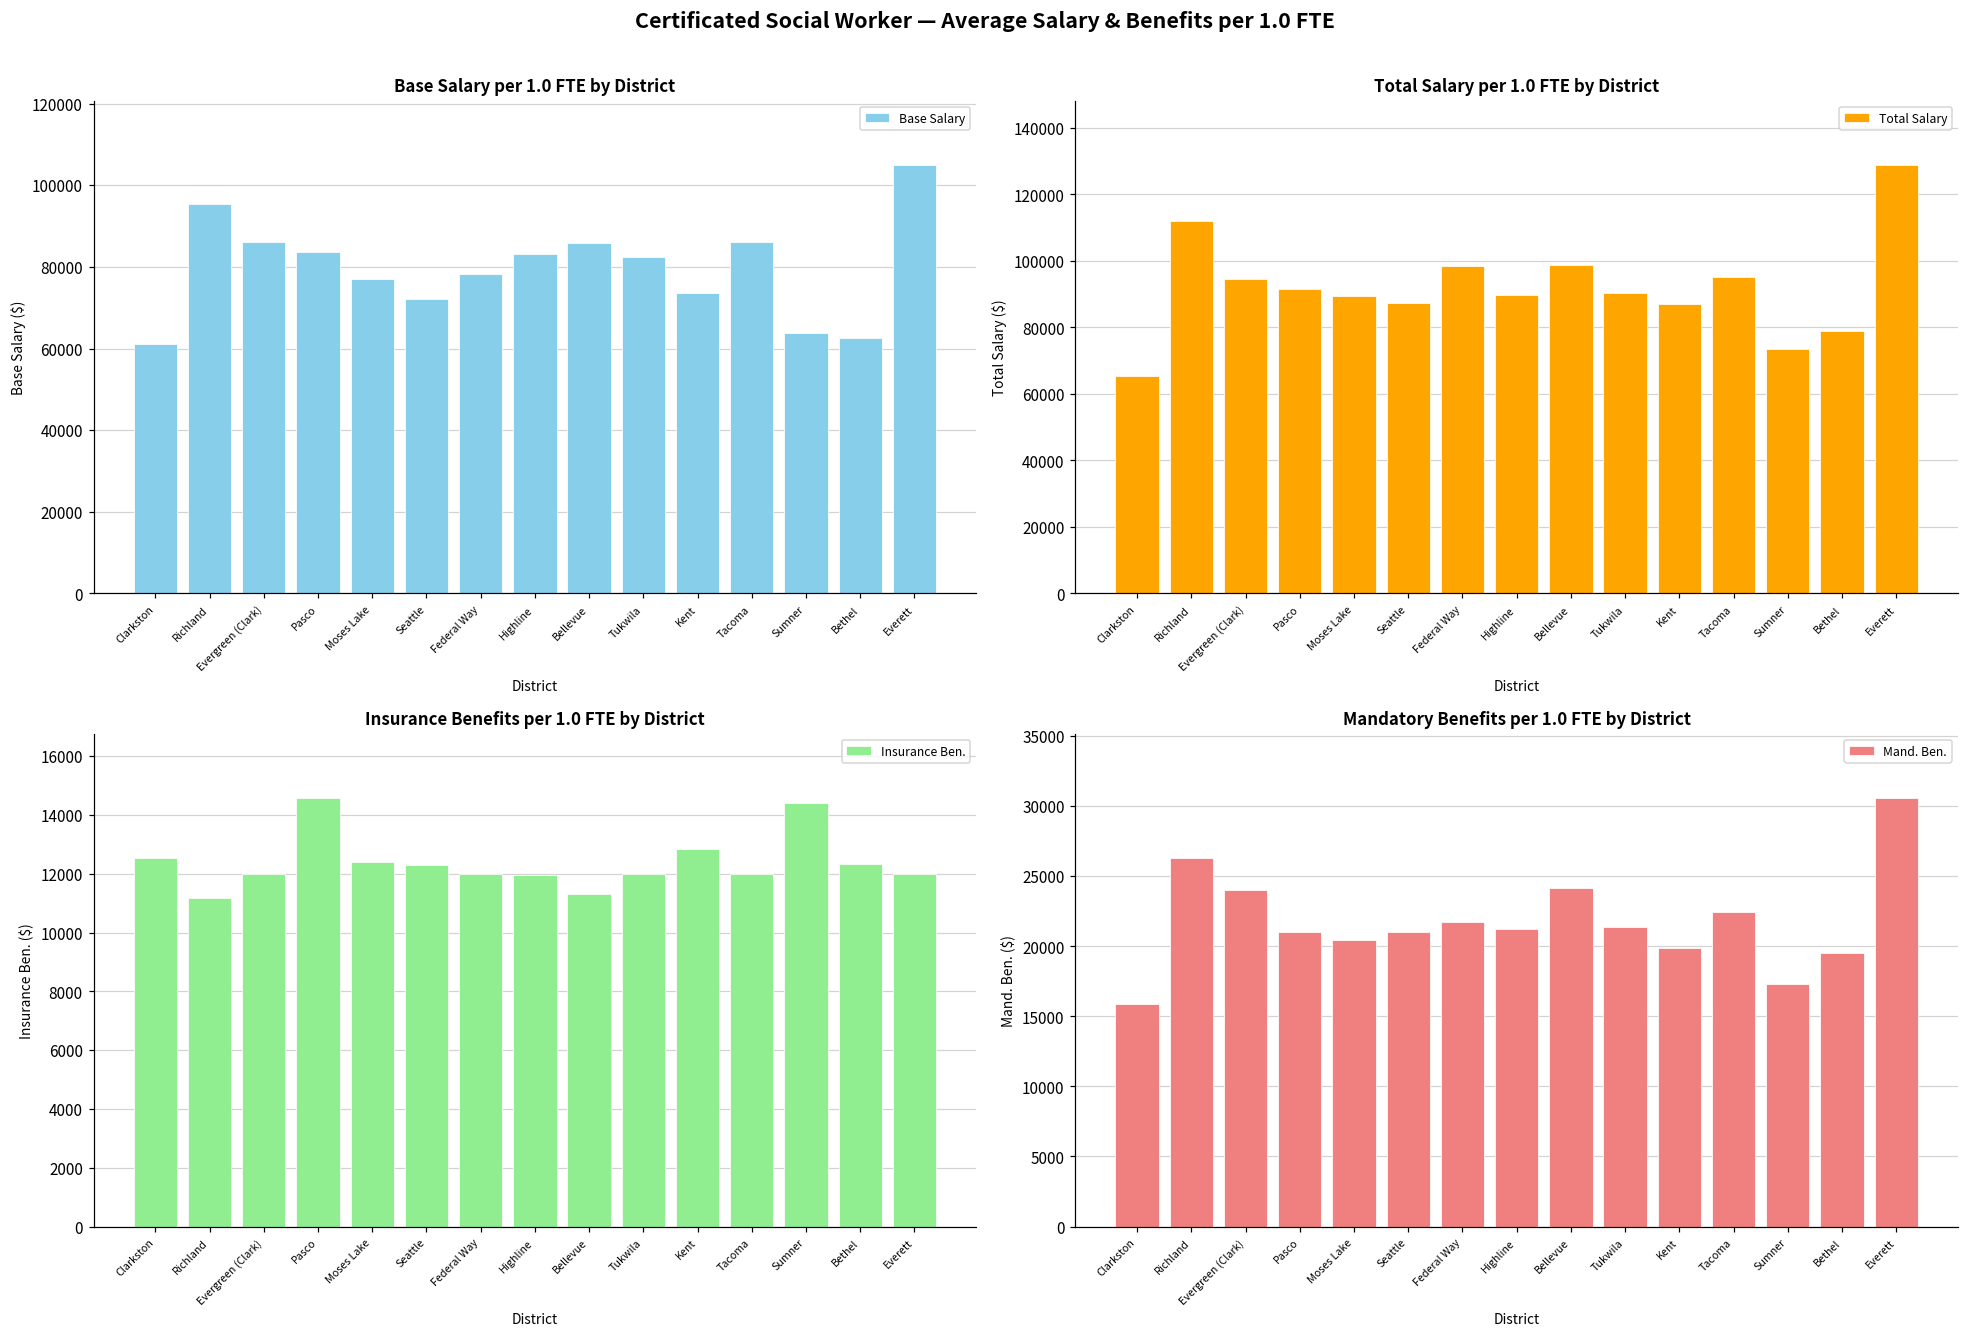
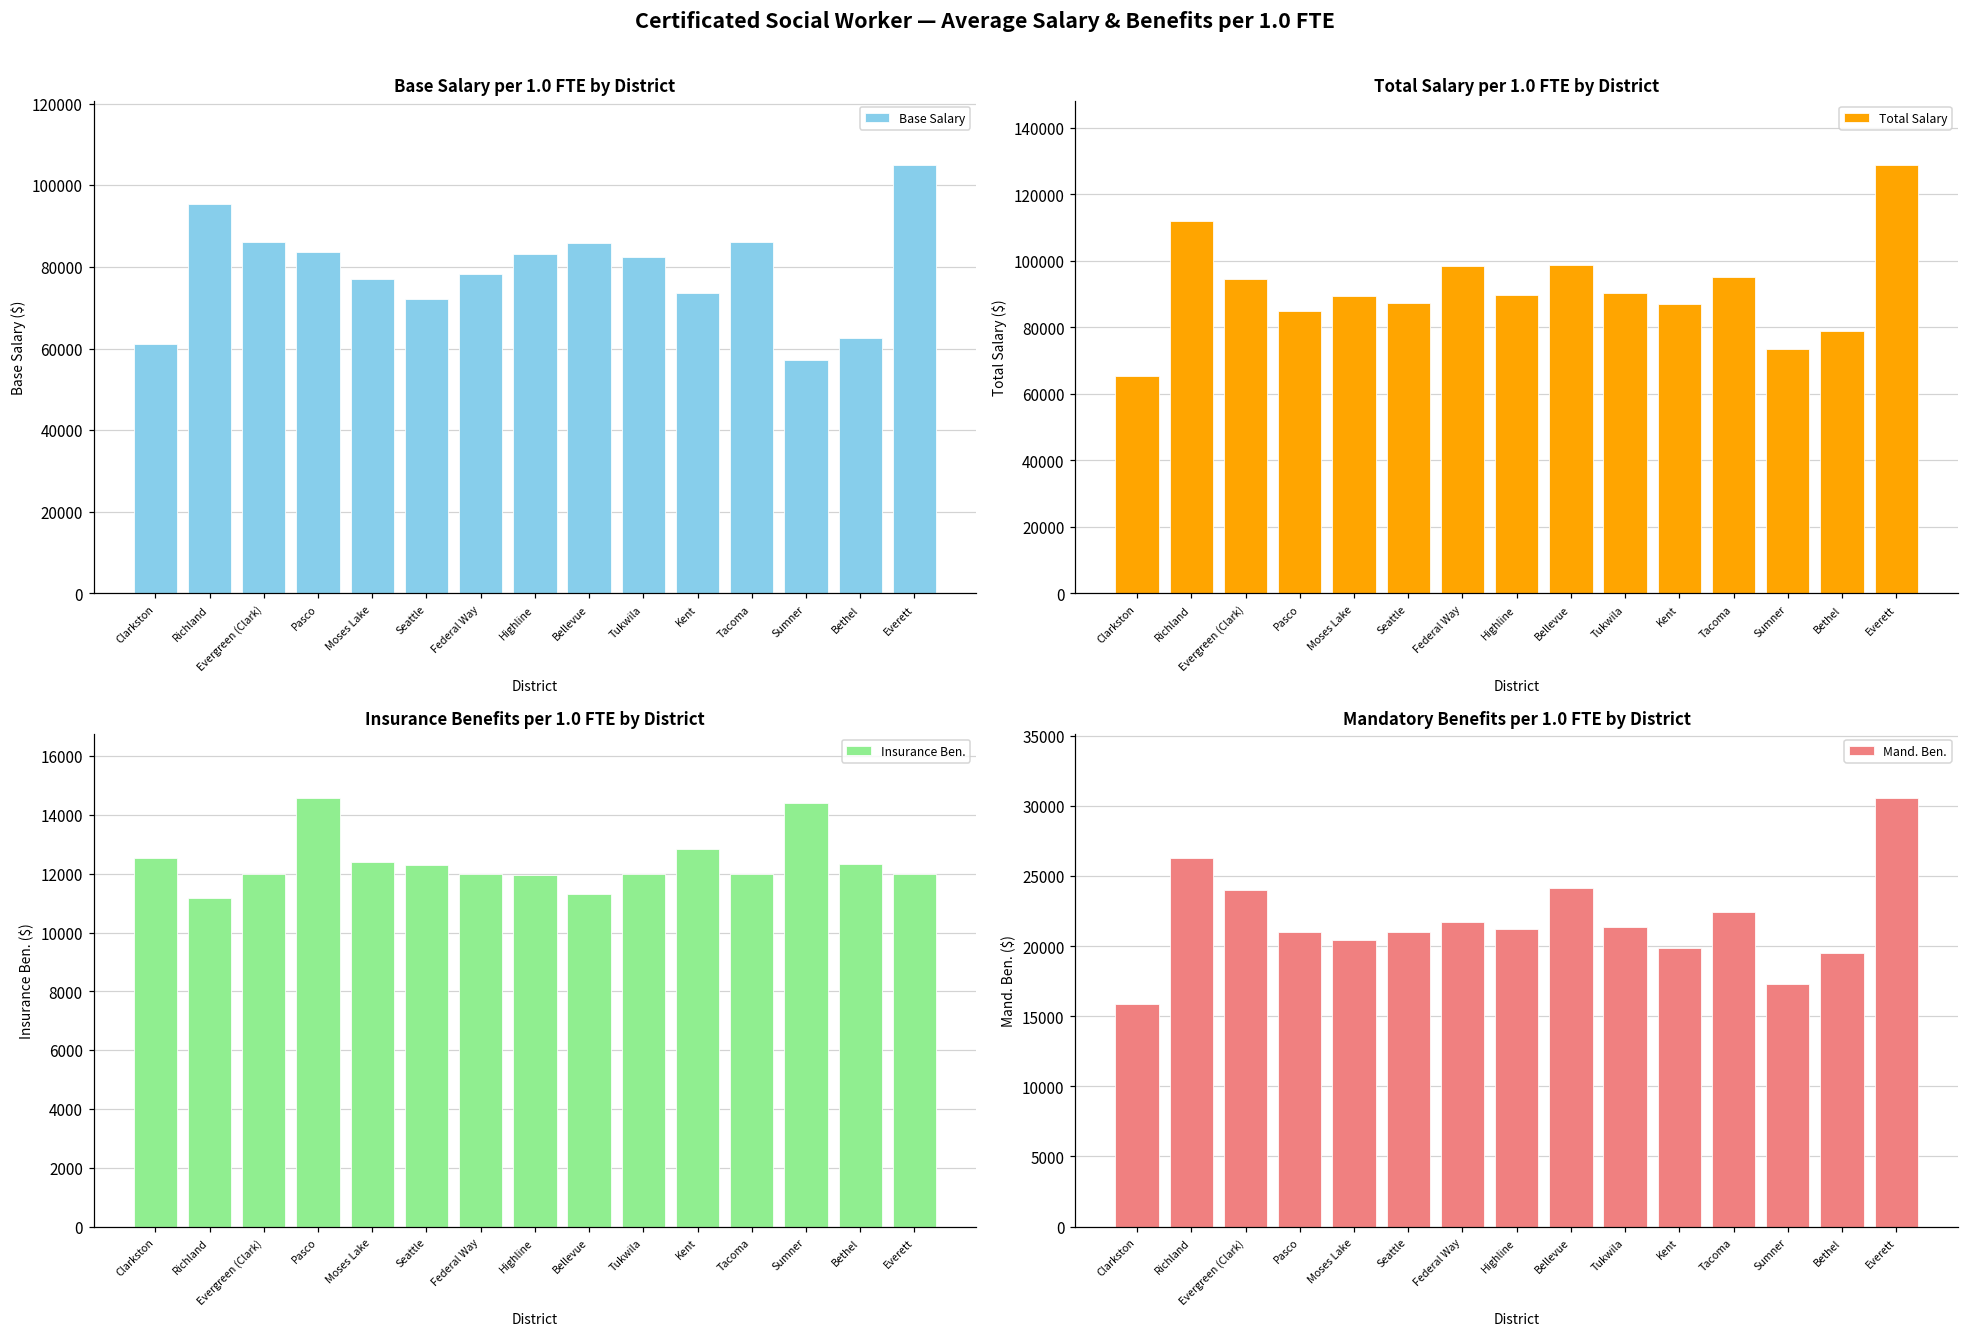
Base Salary per 1.0 FTE by District, Sumner: 64000 -> 57000
Total Salary per 1.0 FTE by District, Pasco: 91000 -> 85000
